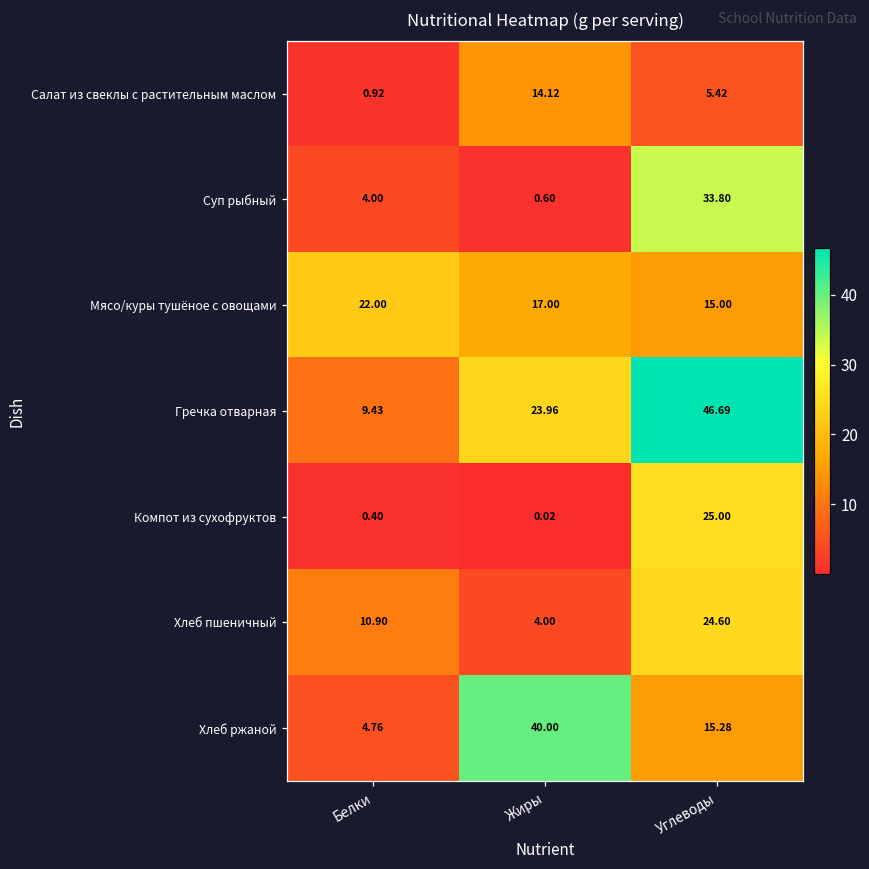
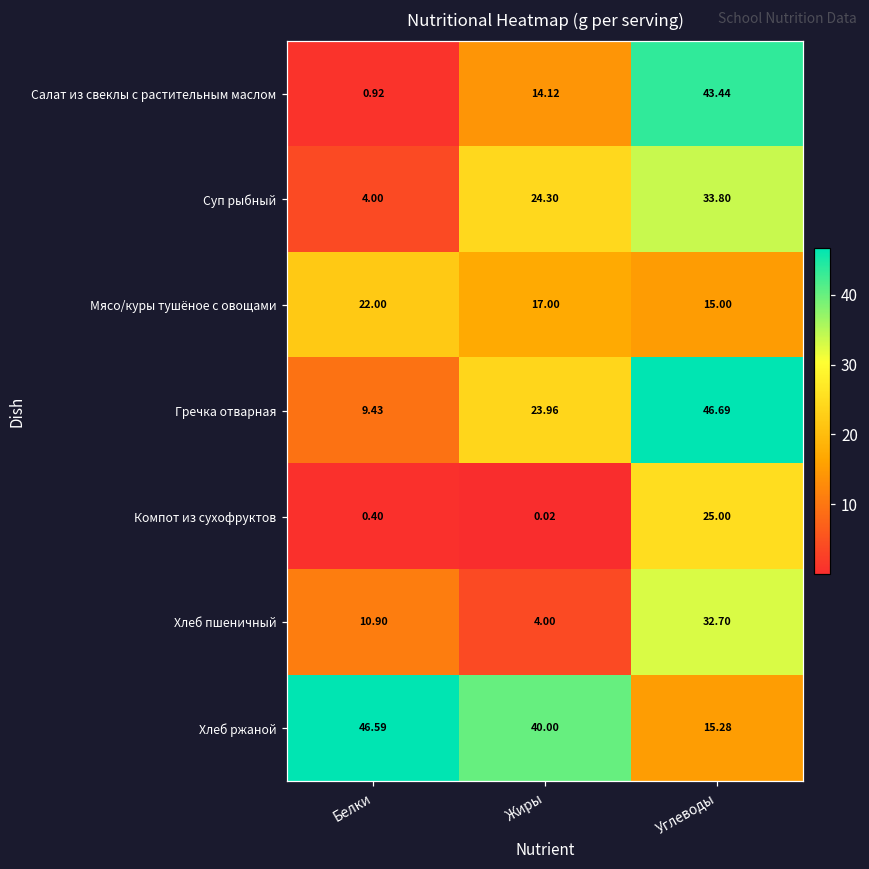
Салат из свеклы с растительным маслом, Углеводы: 5.42 -> 43.44
Суп рыбный, Жиры: 0.60 -> 24.30
Хлеб пшеничный, Углеводы: 24.60 -> 32.70
Хлеб ржаной, Белки: 4.76 -> 46.59
